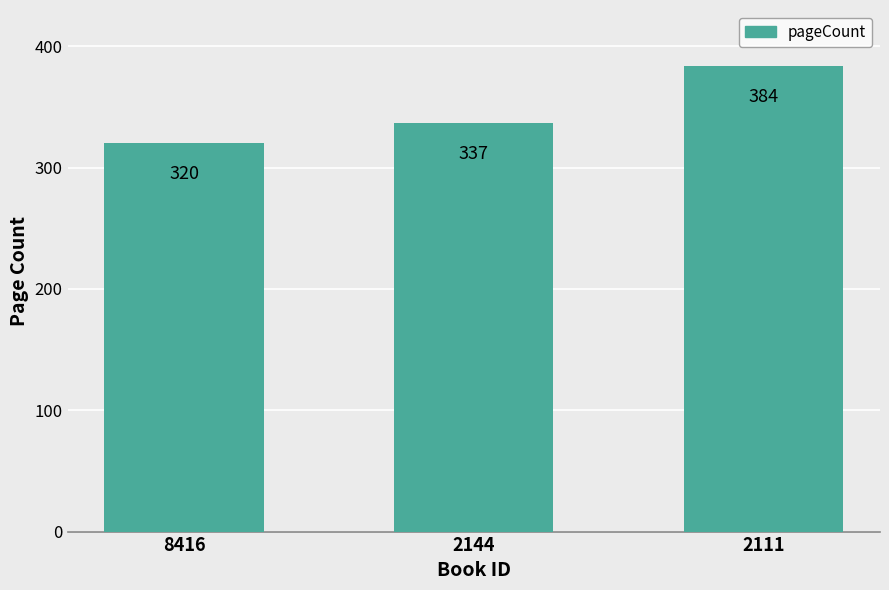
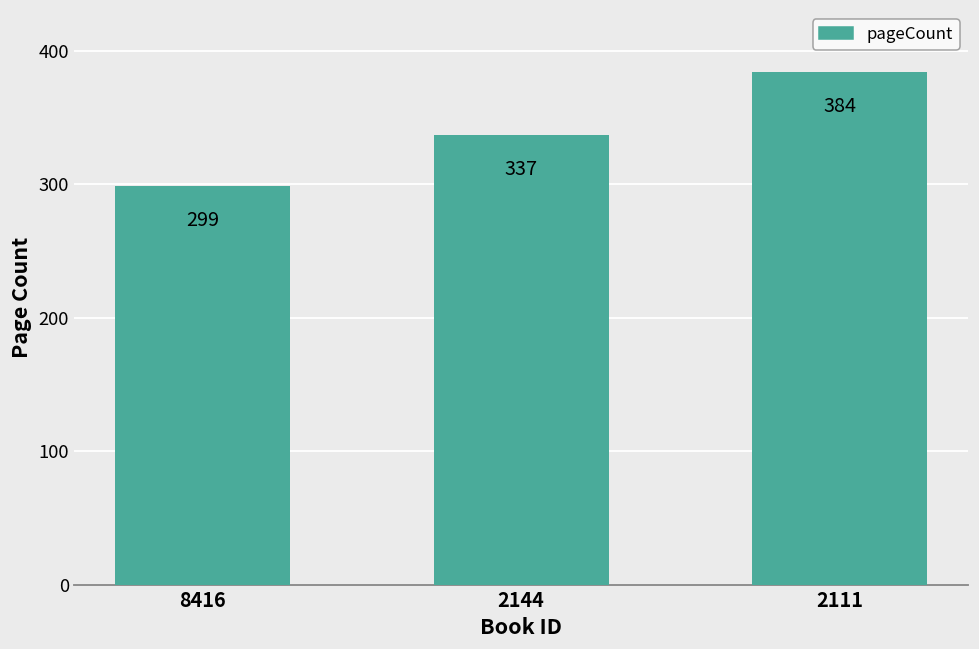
8416: 320 -> 299
